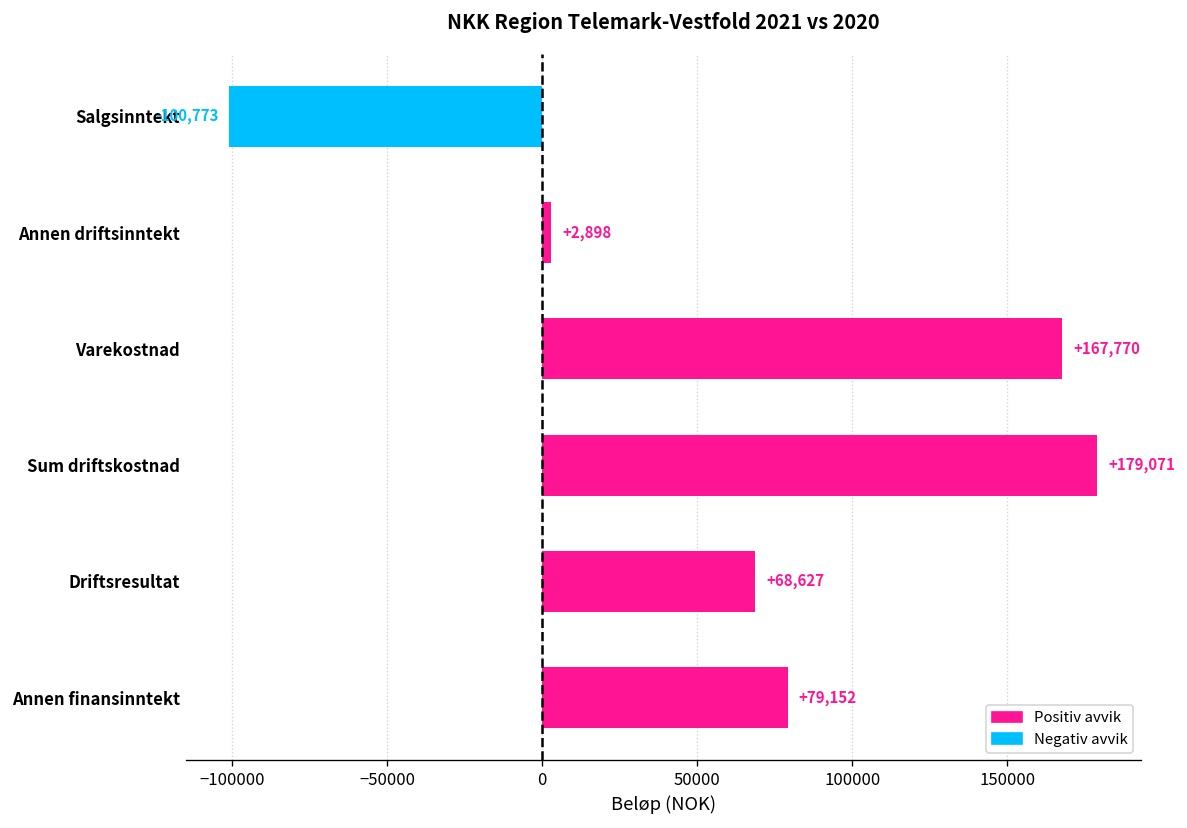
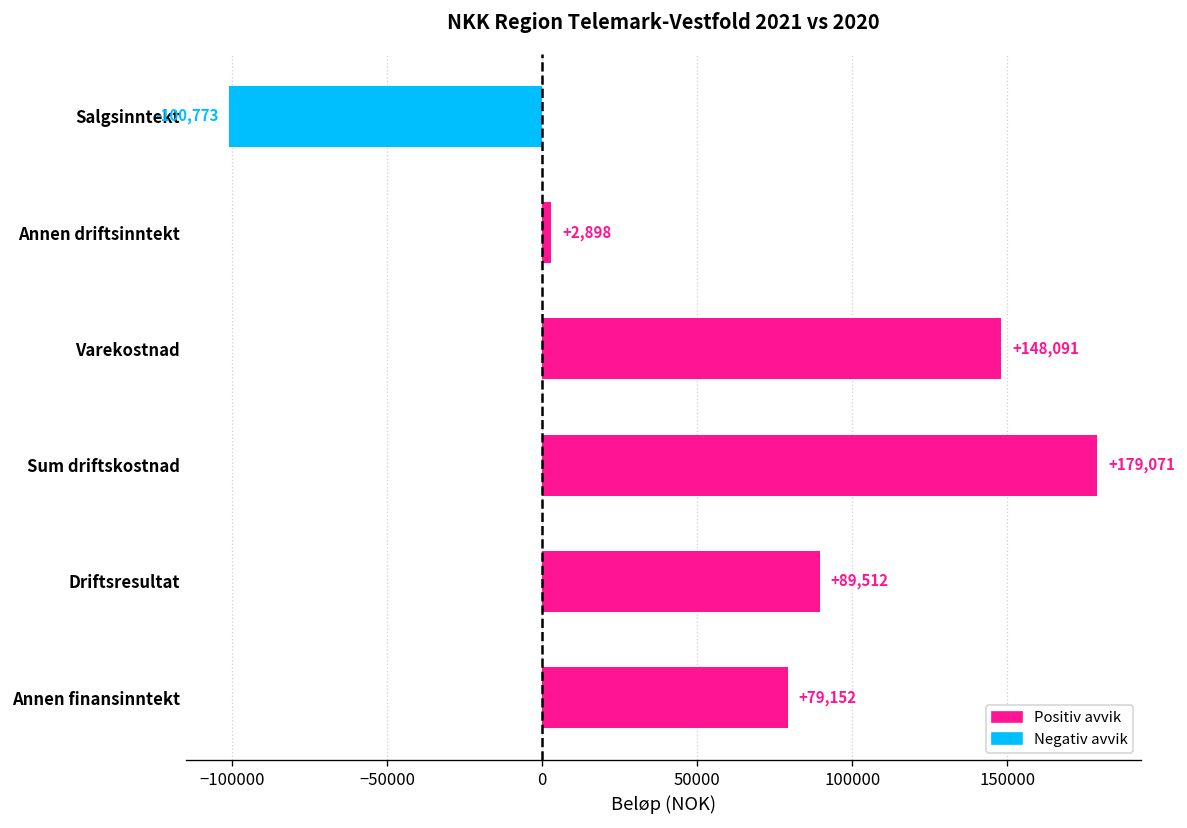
Varekostnad: +167,770 -> +148,091
Driftsresultat: +68,627 -> +89,512
